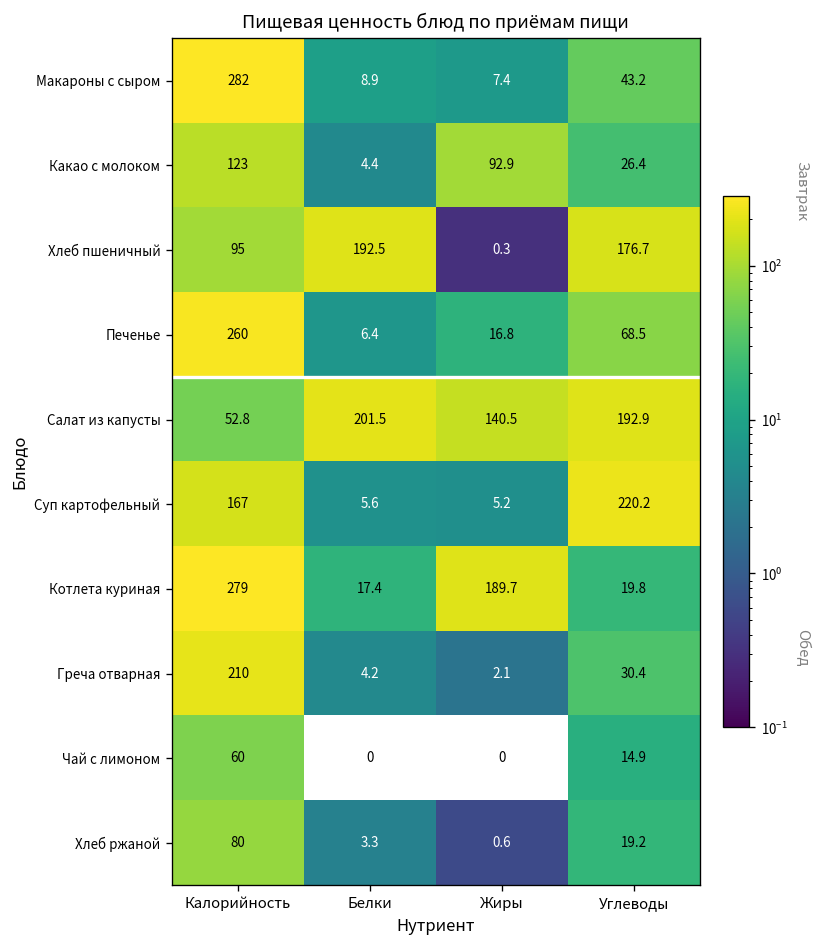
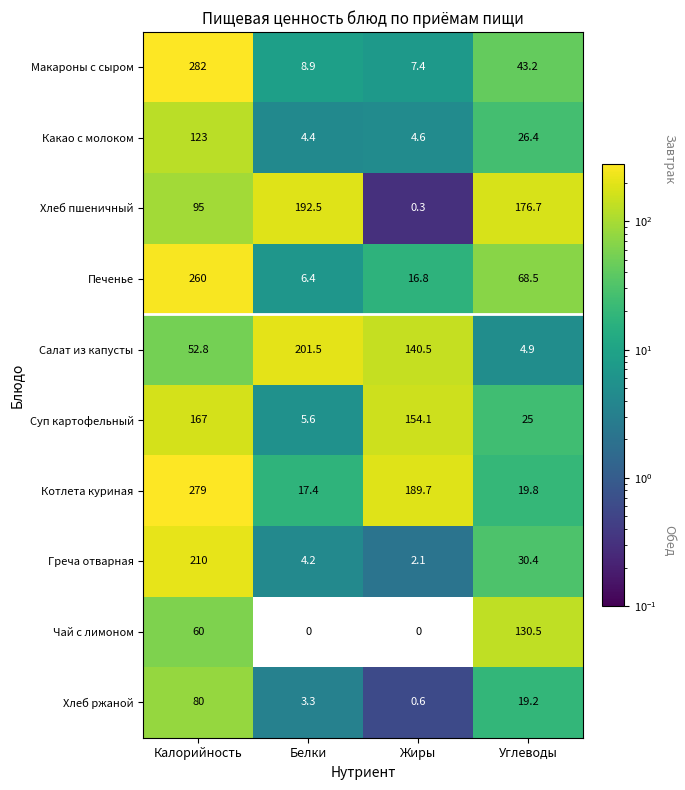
Какао с молоком, Жиры: 92.9 -> 4.6
Салат из капусты, Углеводы: 192.9 -> 4.9
Суп картофельный, Жиры: 5.2 -> 154.1
Суп картофельный, Углеводы: 220.2 -> 25
Чай с лимоном, Углеводы: 14.9 -> 130.5
